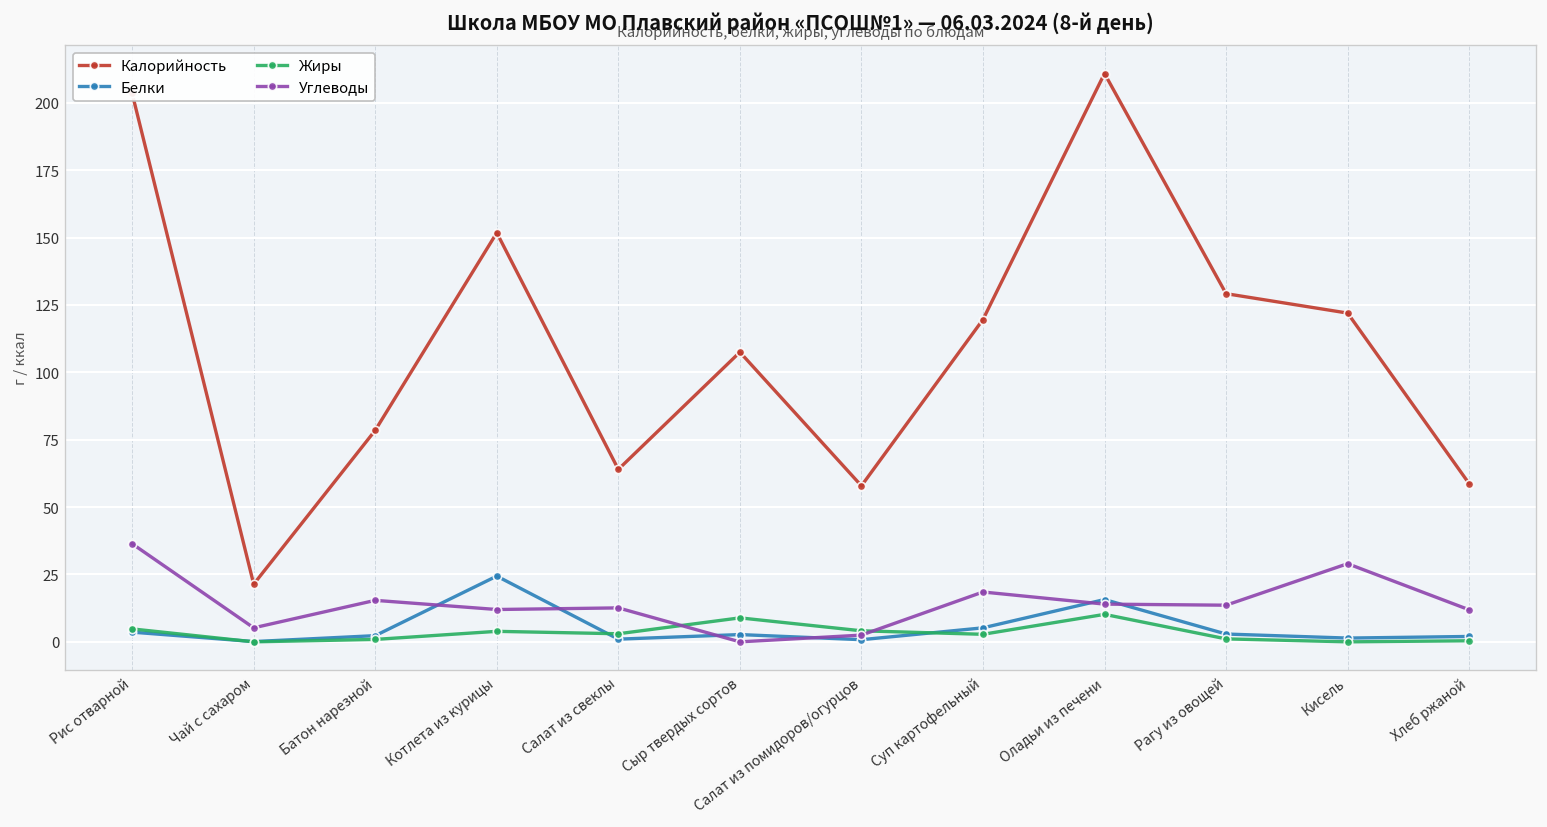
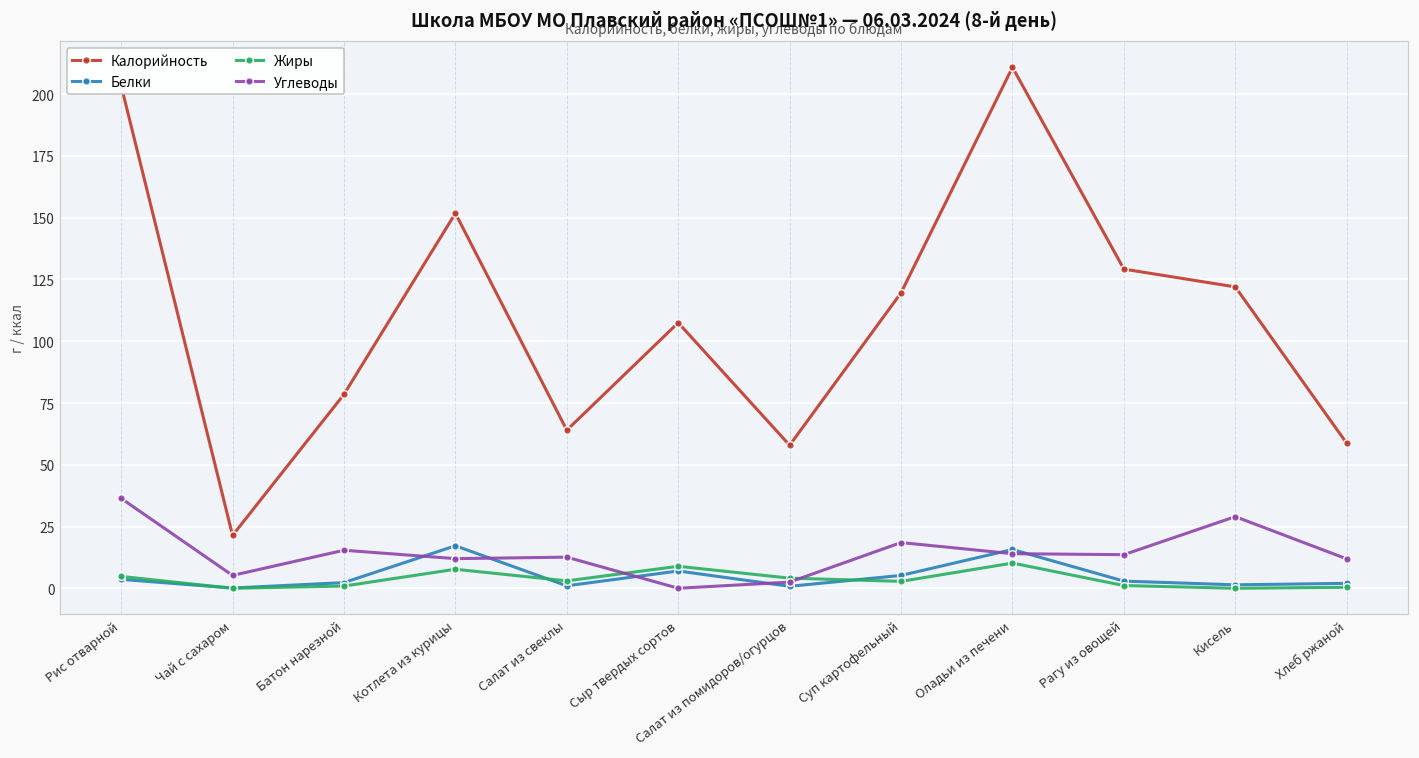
Белки, Котлета из курицы: 24 -> 17
Жиры, Котлета из курицы: 4 -> 8
Белки, Сыр твердых сортов: 3 -> 7
